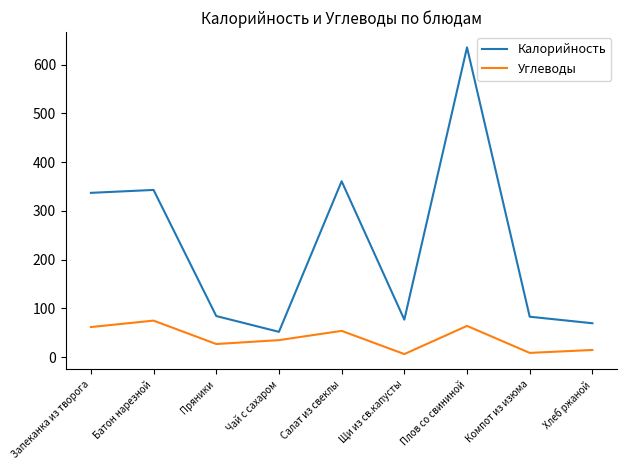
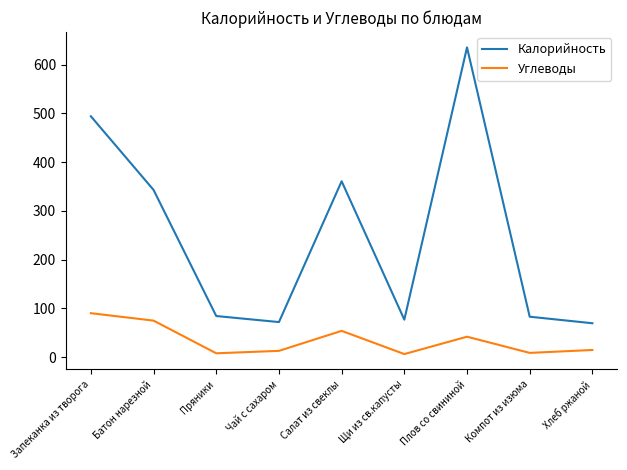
Калорийность, Запеканка из творога: 340 -> 490
Углеводы, Запеканка из творога: 60 -> 90
Углеводы, Пряники: 30 -> 10
Калорийность, Чай с сахаром: 50 -> 70
Углеводы, Чай с сахаром: 40 -> 10
Углеводы, Плов со свининой: 60 -> 40
